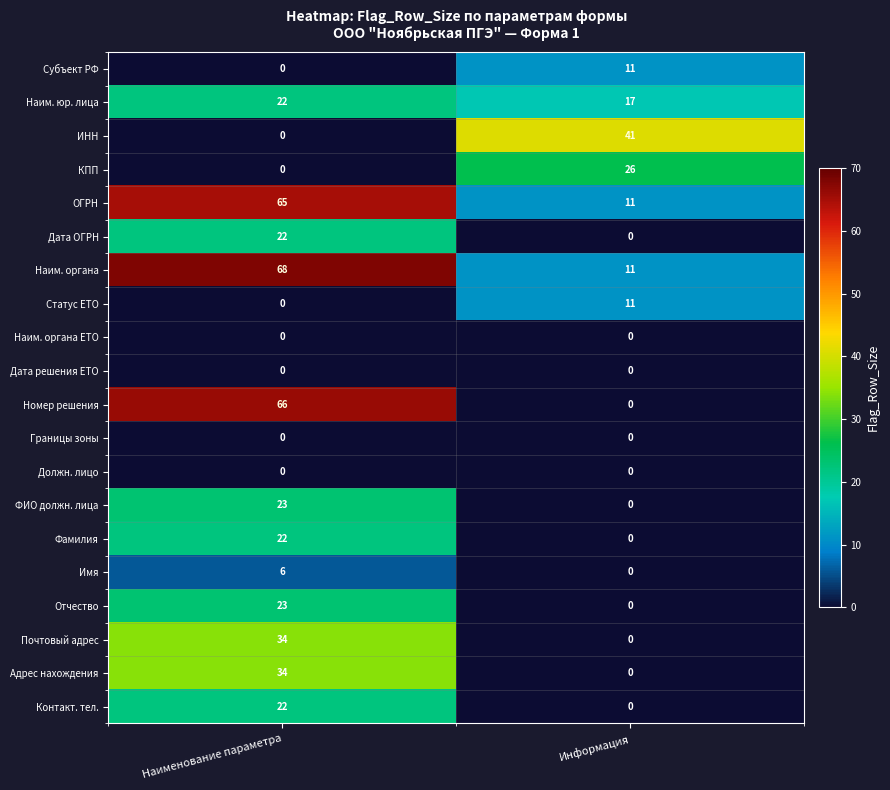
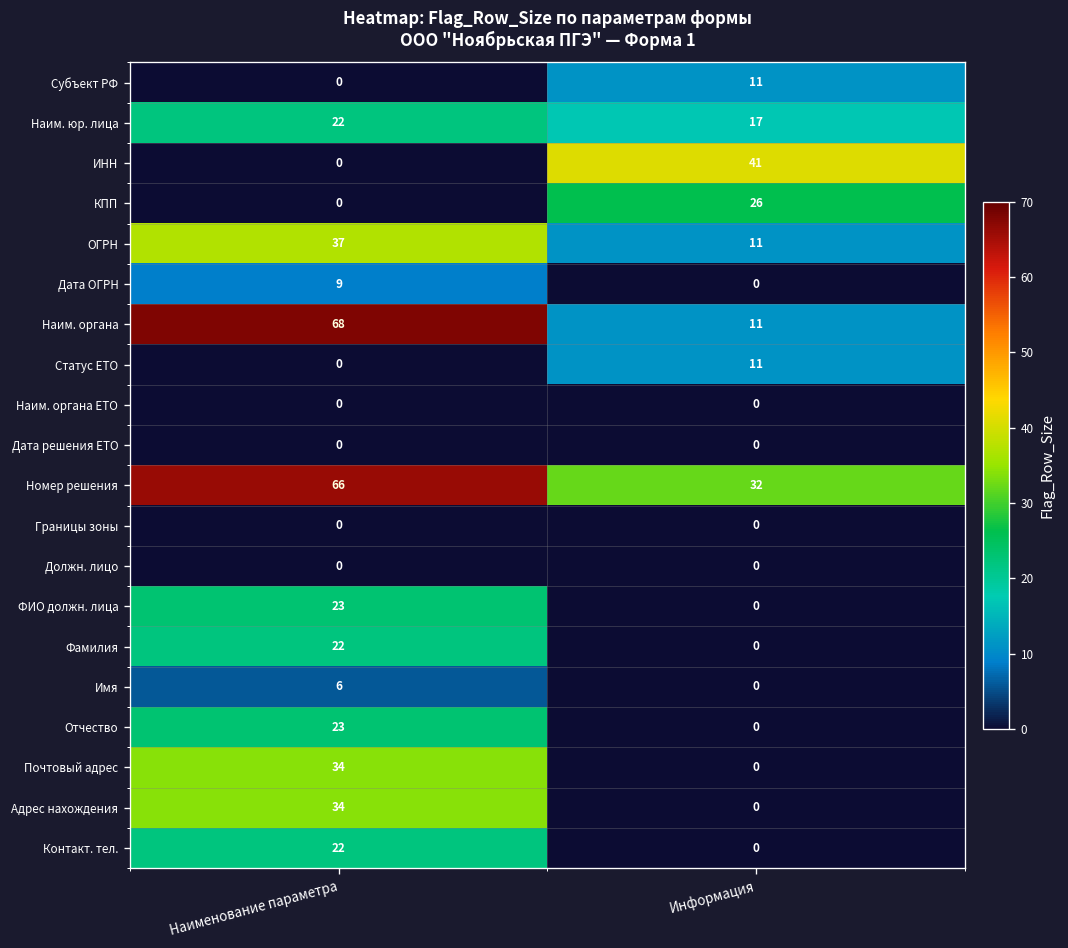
ОГРН, Наименование параметра: 65 -> 37
Дата ОГРН, Наименование параметра: 22 -> 9
Номер решения, Информация: 0 -> 32
